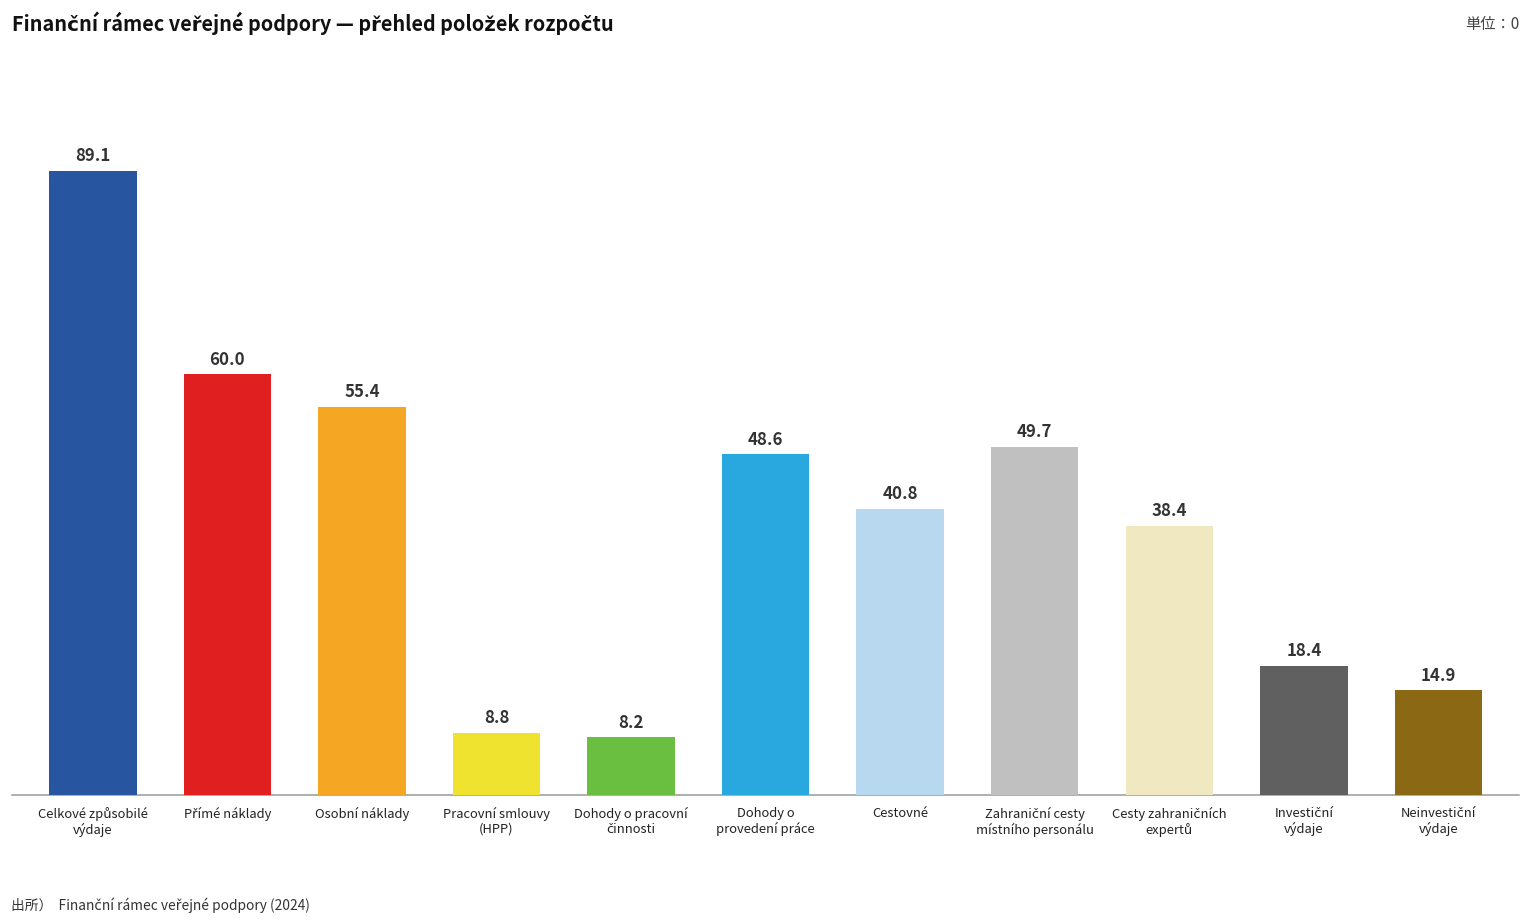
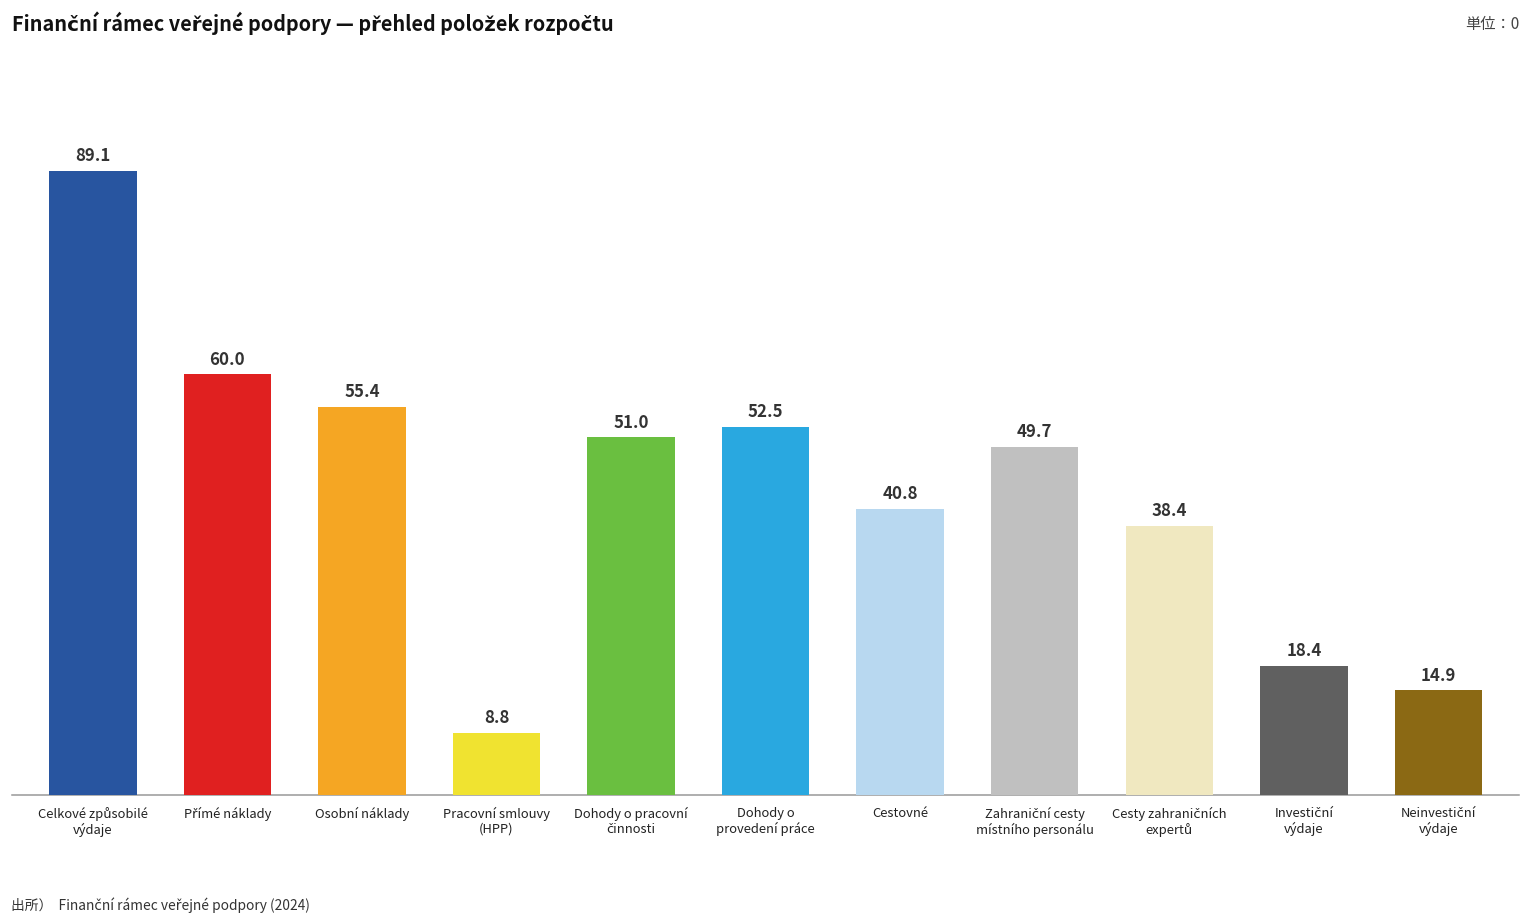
Dohody o pracovní činnosti: 8.2 -> 51.0
Dohody o provedení práce: 48.6 -> 52.5
